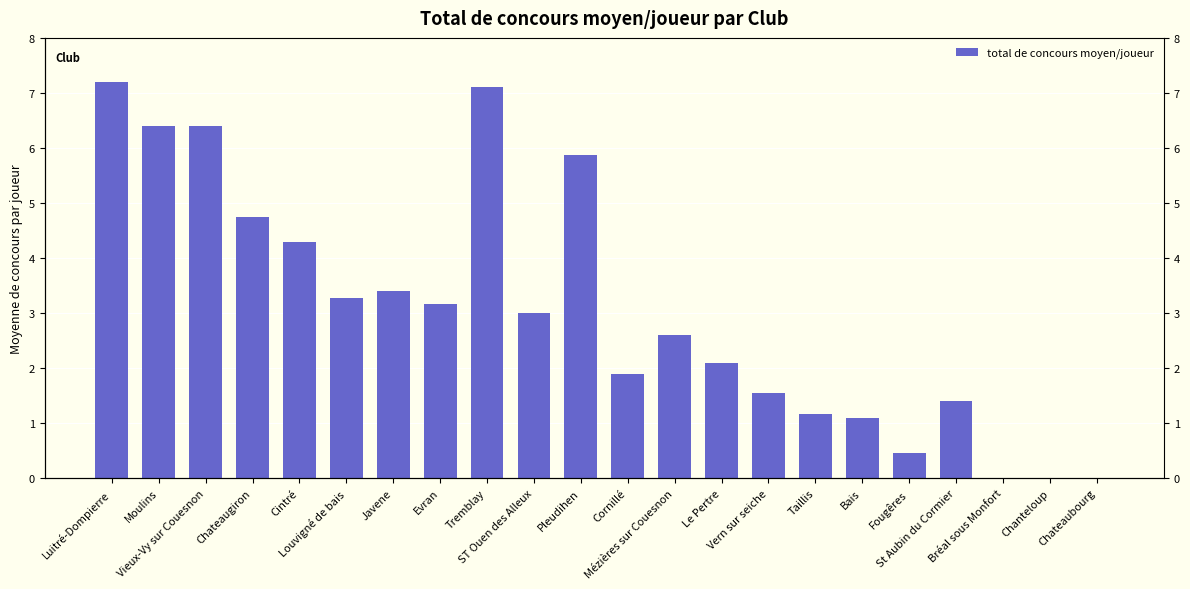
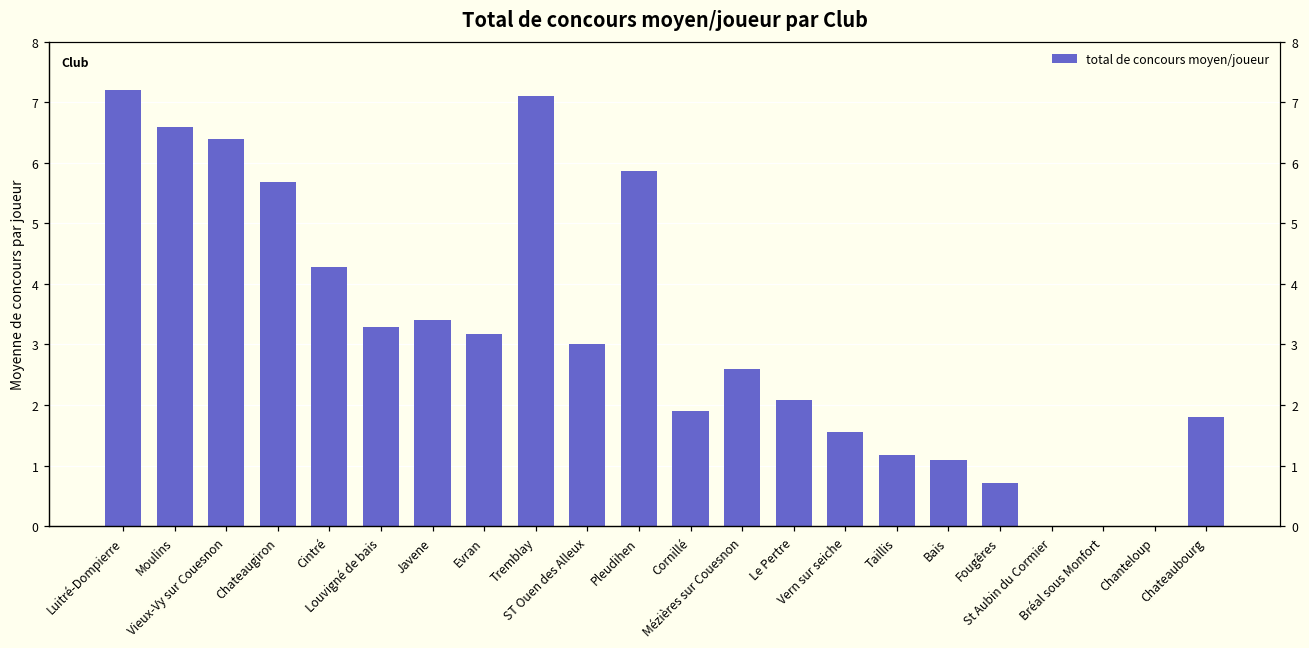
Moulins: 6.4 -> 6.6
Chateaugiron: 4.8 -> 5.7
Fougêres: 0.5 -> 0.7
St Aubin du Cormier: 1.4 -> 0.0
Chateaubourg: 0.0 -> 1.8
